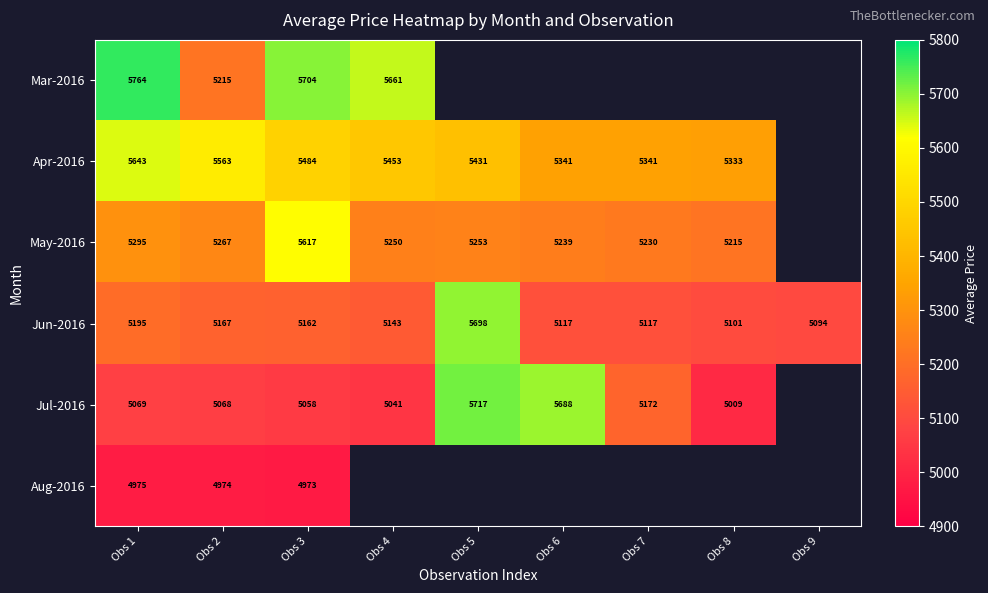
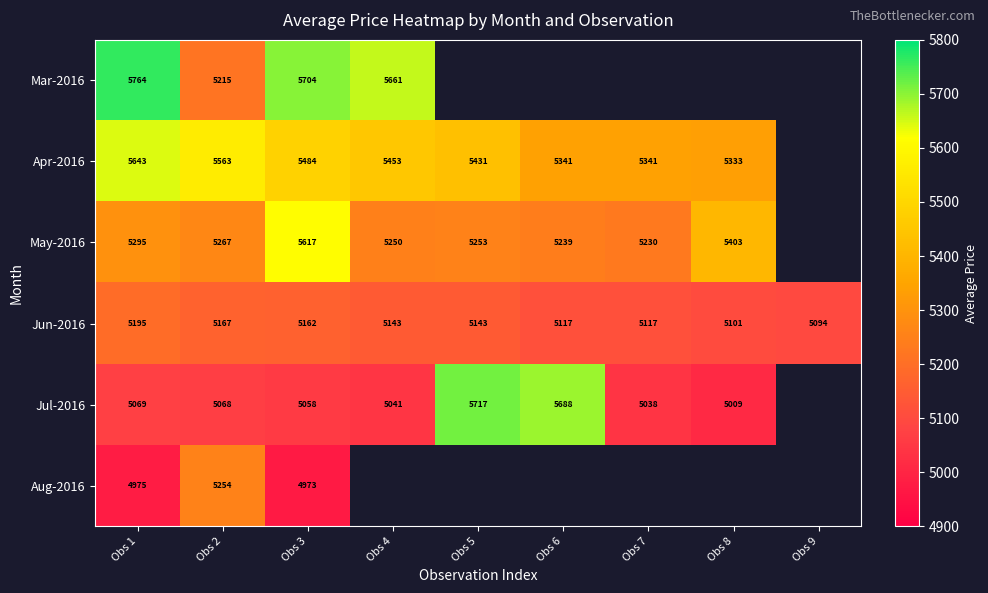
May-2016, Obs 8: 5215 -> 5403
Jun-2016, Obs 5: 5698 -> 5143
Jul-2016, Obs 7: 5172 -> 5038
Aug-2016, Obs 2: 4974 -> 5254
